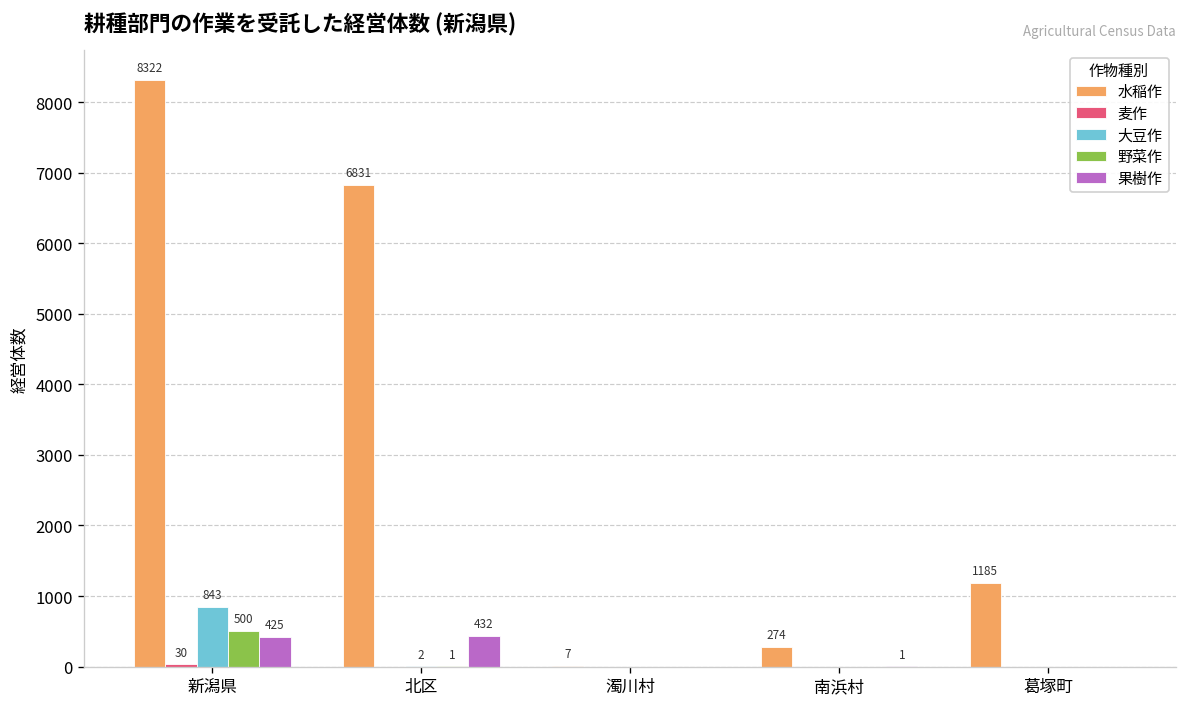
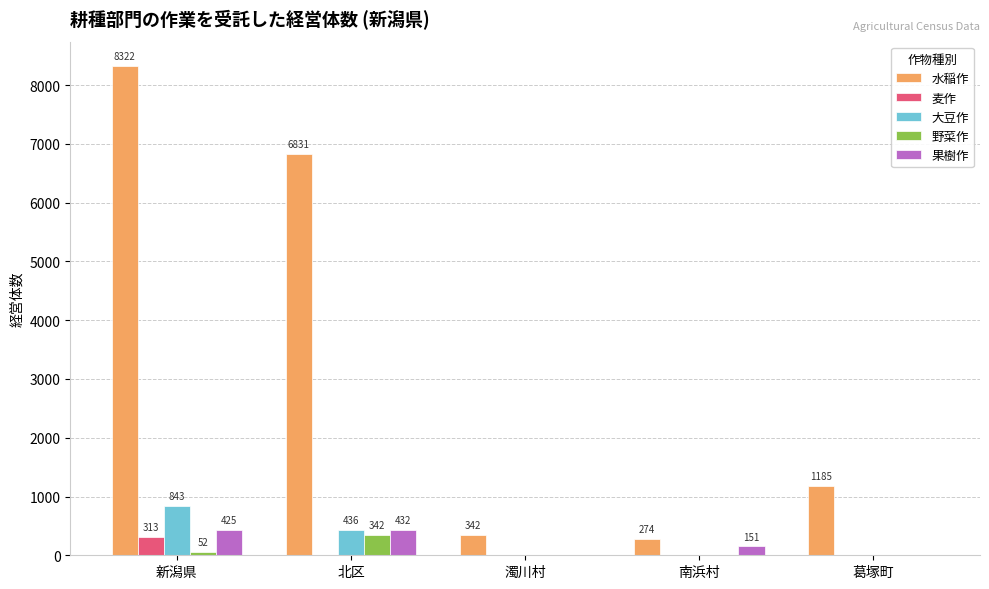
麦作, 新潟県: 30 -> 313
野菜作, 新潟県: 500 -> 52
大豆作, 北区: 2 -> 436
野菜作, 北区: 1 -> 342
水稲作, 濁川村: 7 -> 342
果樹作, 南浜村: 1 -> 151
